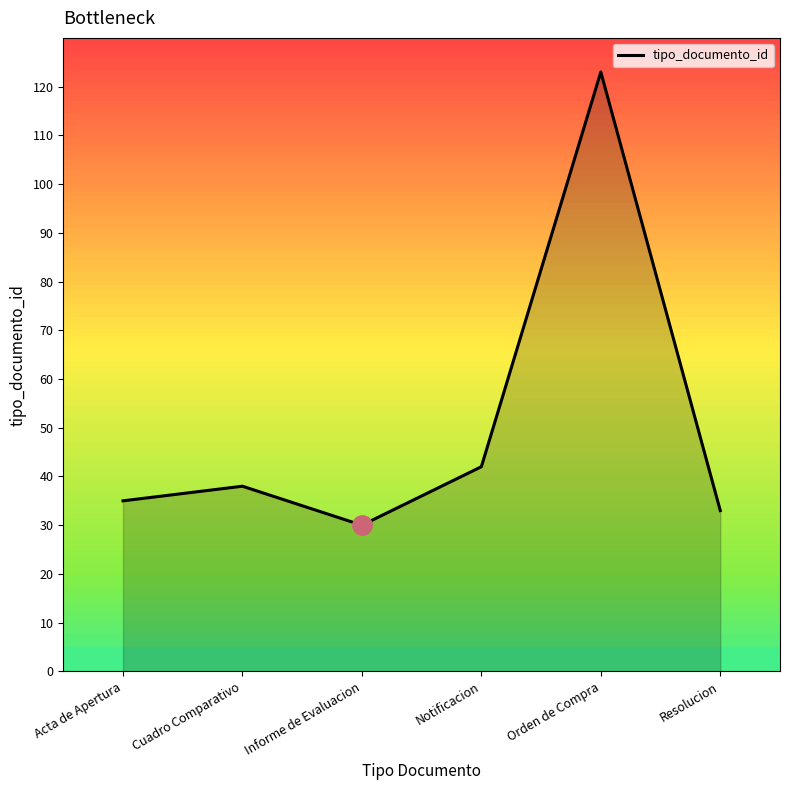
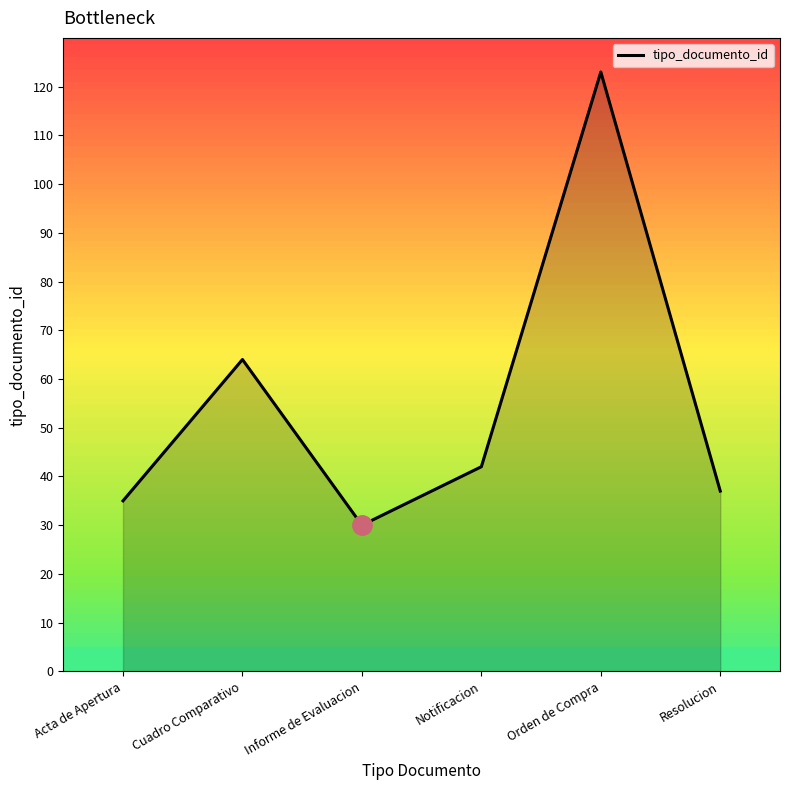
tipo_documento_id, Cuadro Comparativo: 38 -> 64
tipo_documento_id, Resolucion: 33 -> 37
